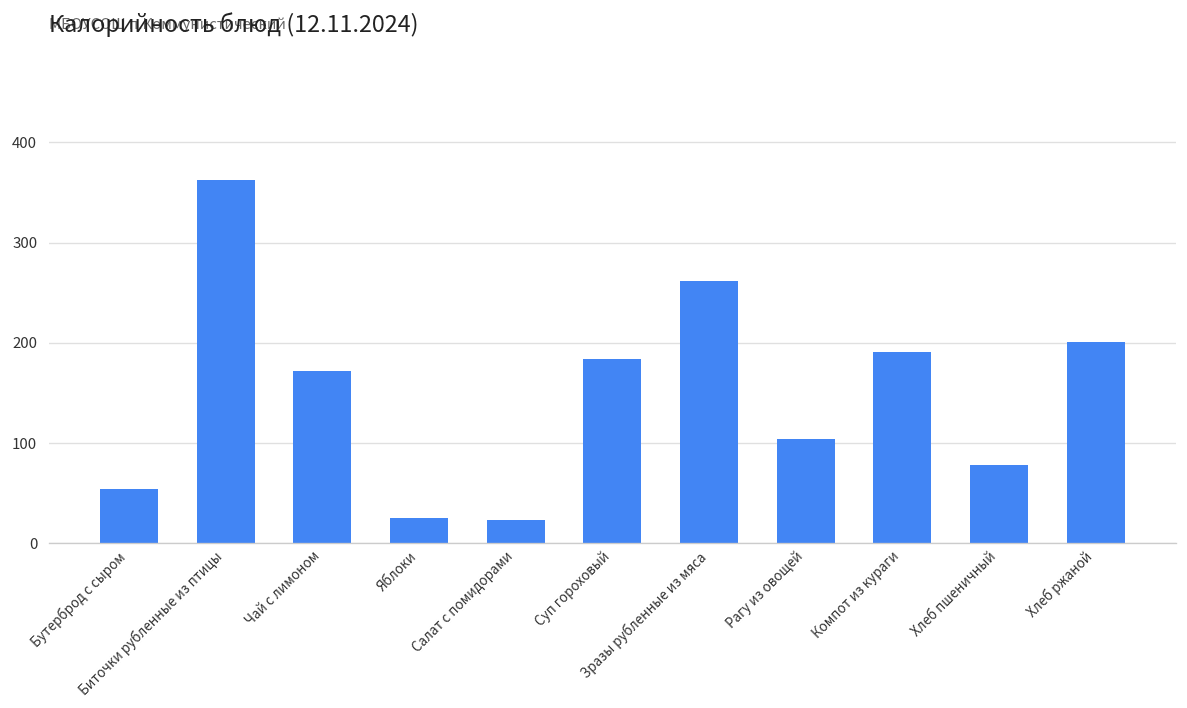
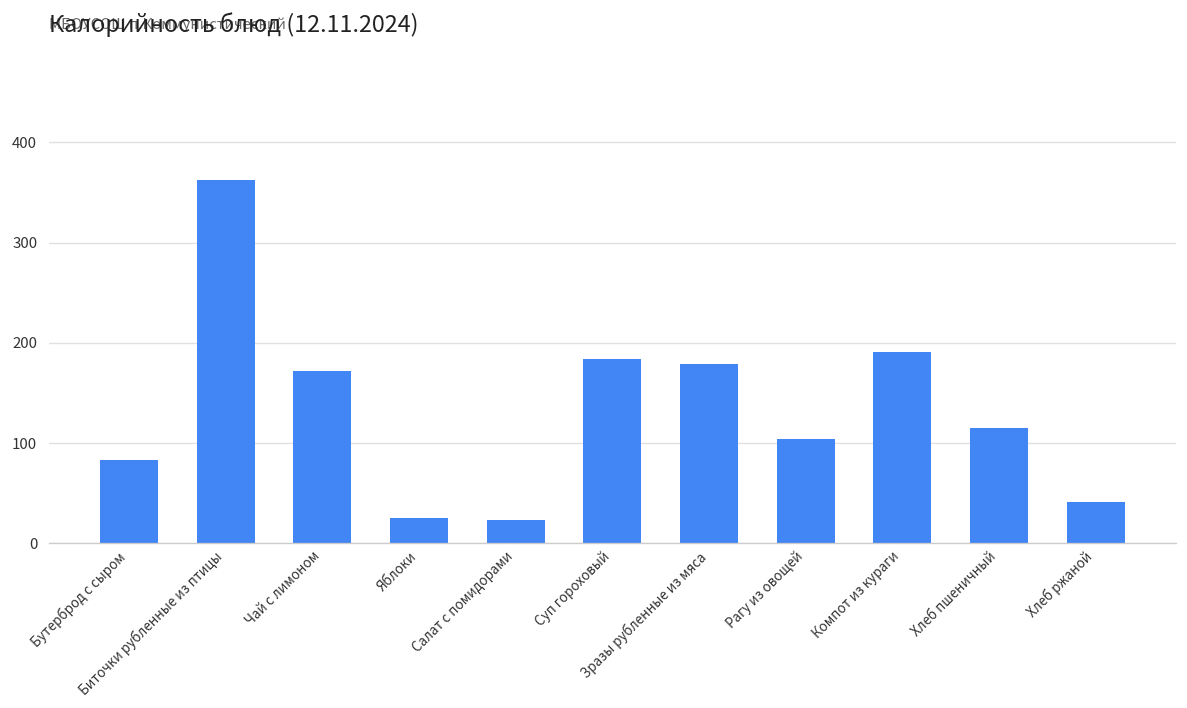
Бутерброд с сыром: 50 -> 80
Зразы рубленные из мяса: 260 -> 180
Хлеб пшеничный: 80 -> 120
Хлеб ржаной: 200 -> 40
